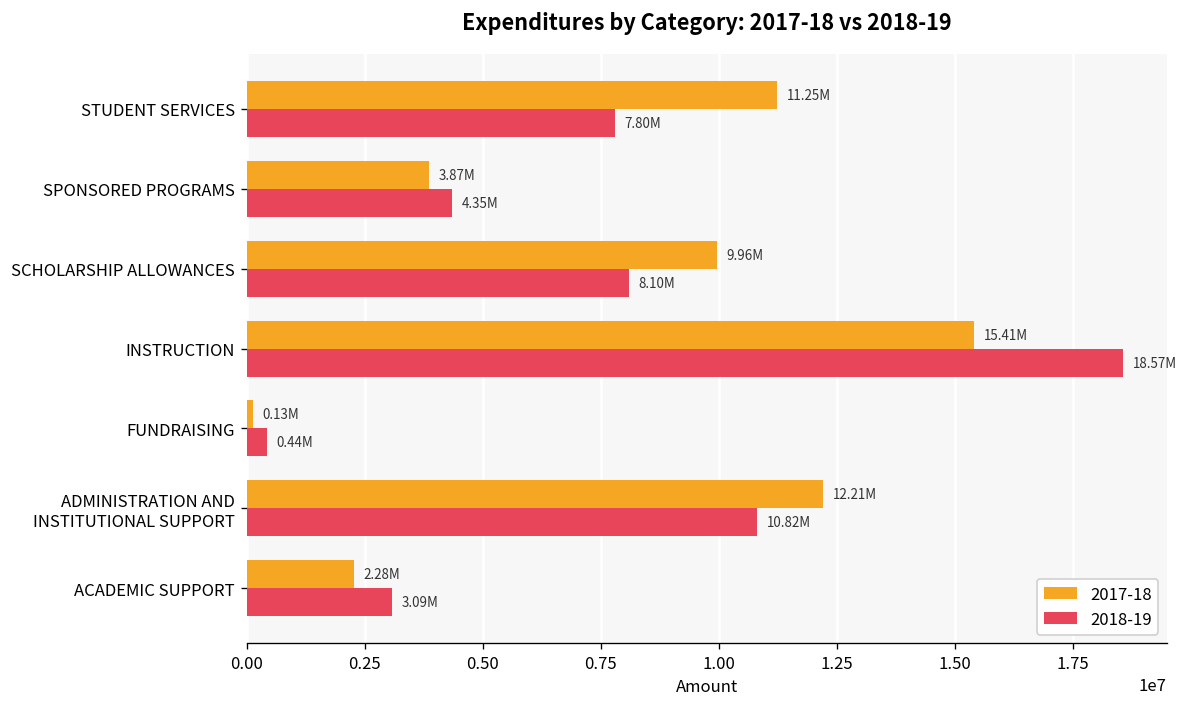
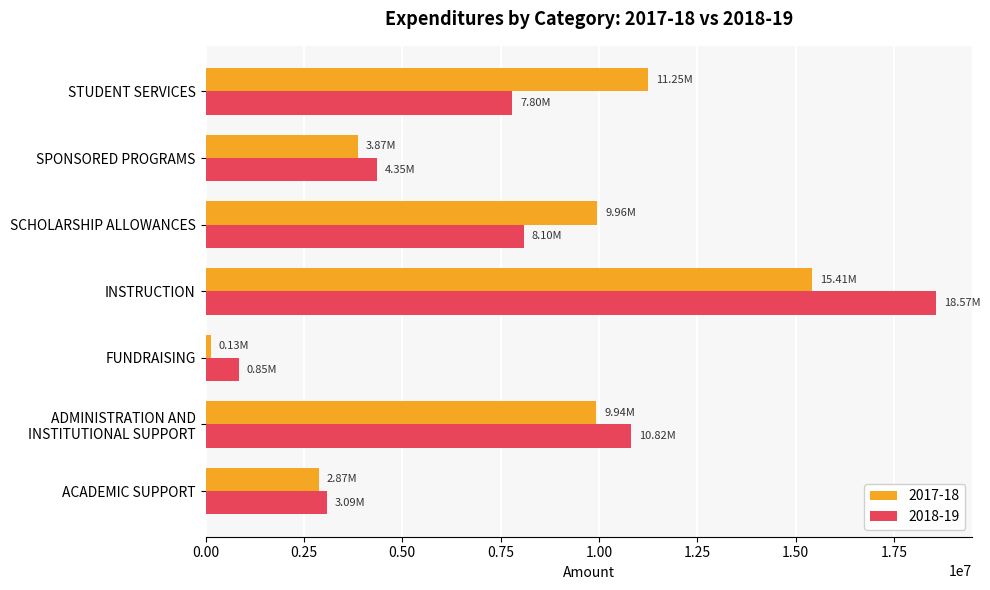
2018-19, FUNDRAISING: 0.44M -> 0.85M
2017-18, ADMINISTRATION AND INSTITUTIONAL SUPPORT: 12.21M -> 9.94M
2017-18, ACADEMIC SUPPORT: 2.28M -> 2.87M
